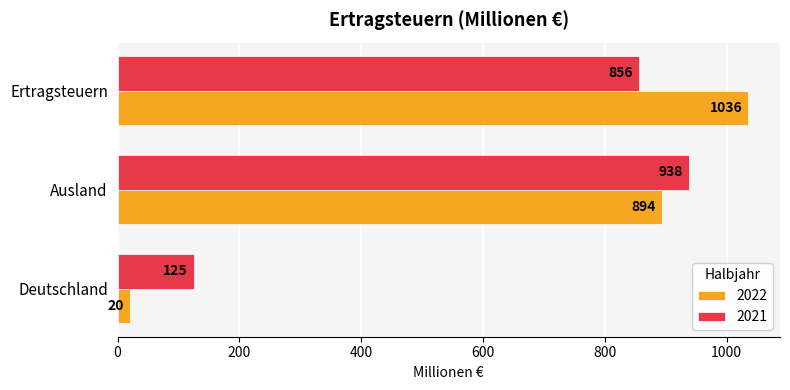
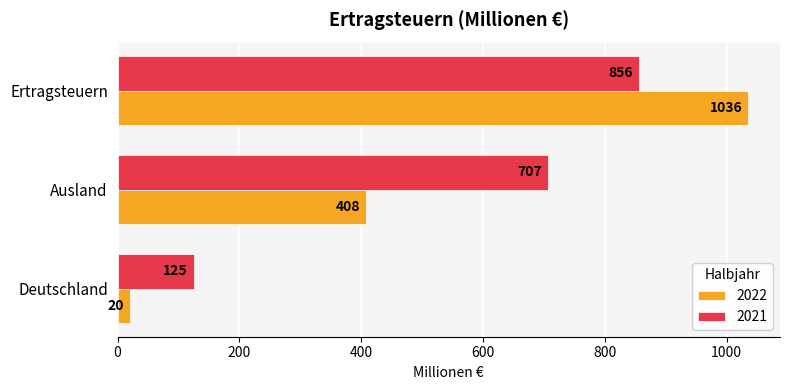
2021, Ausland: 938 -> 707
2022, Ausland: 894 -> 408
